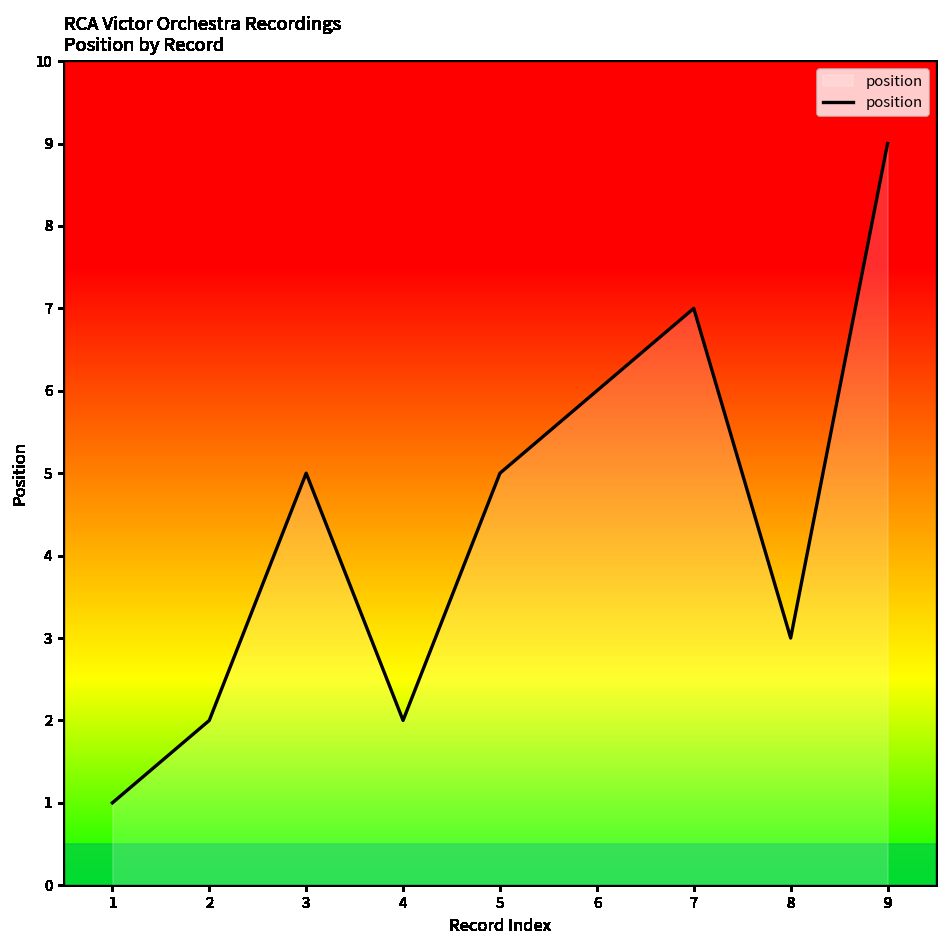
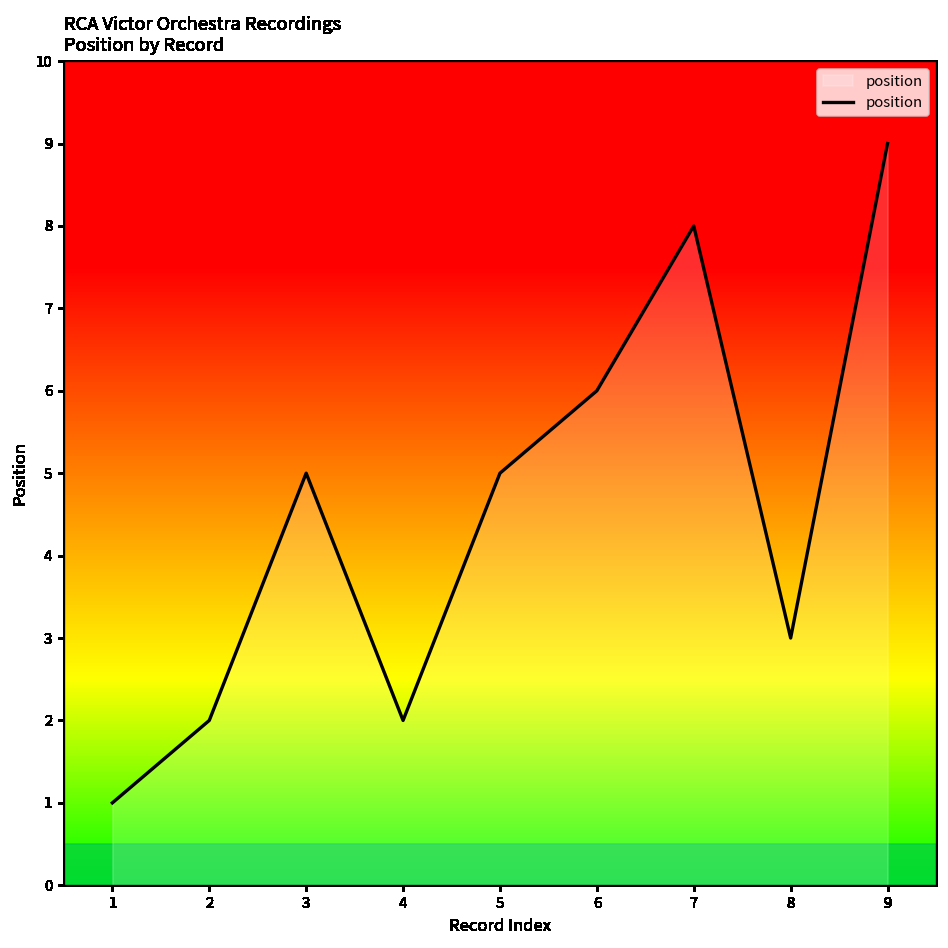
7: 7 -> 8
